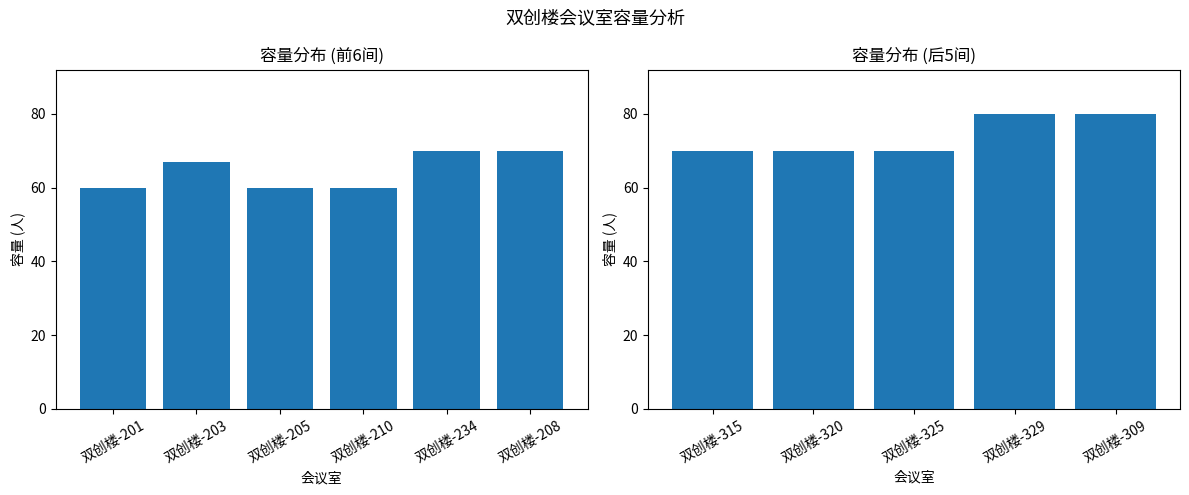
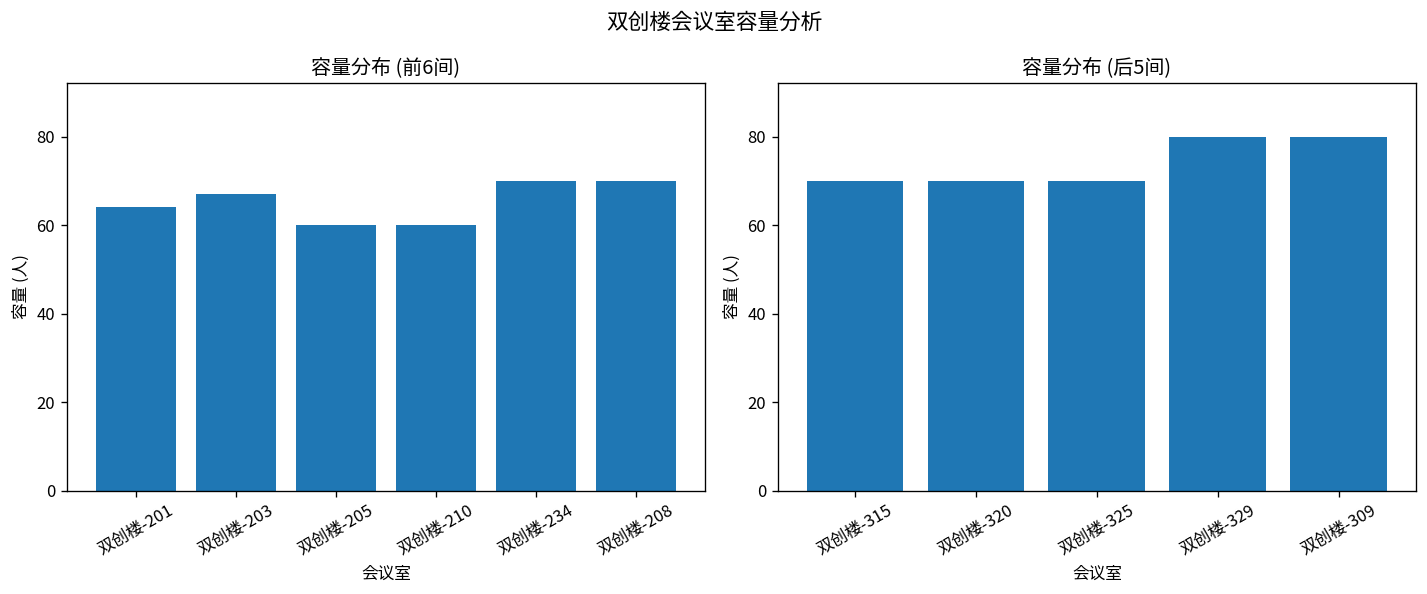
容量分布 (前6间), 双创楼-201: 60 -> 64
